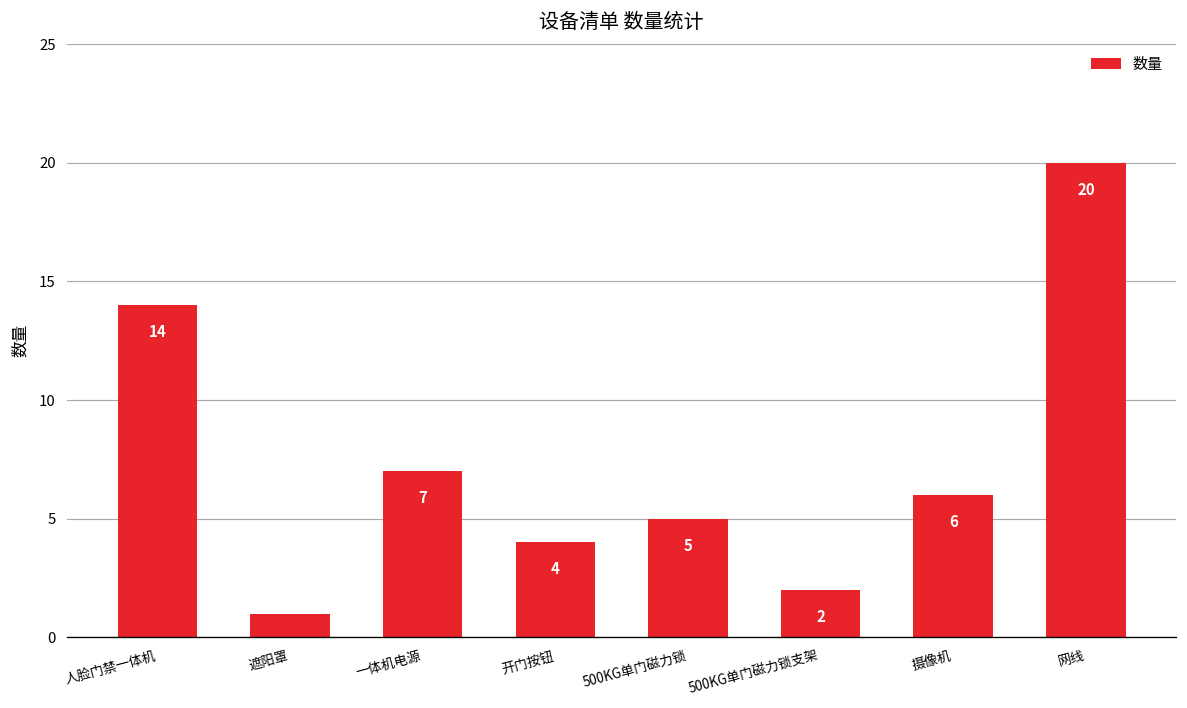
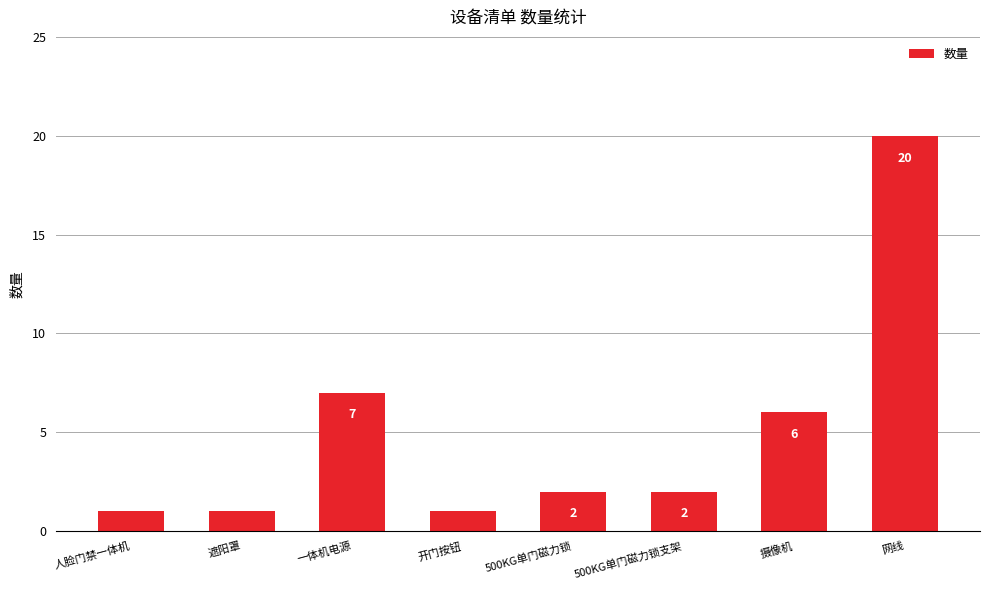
人脸门禁一体机: 14 -> 1
开门按钮: 4 -> 1
500KG单门磁力锁: 5 -> 2
